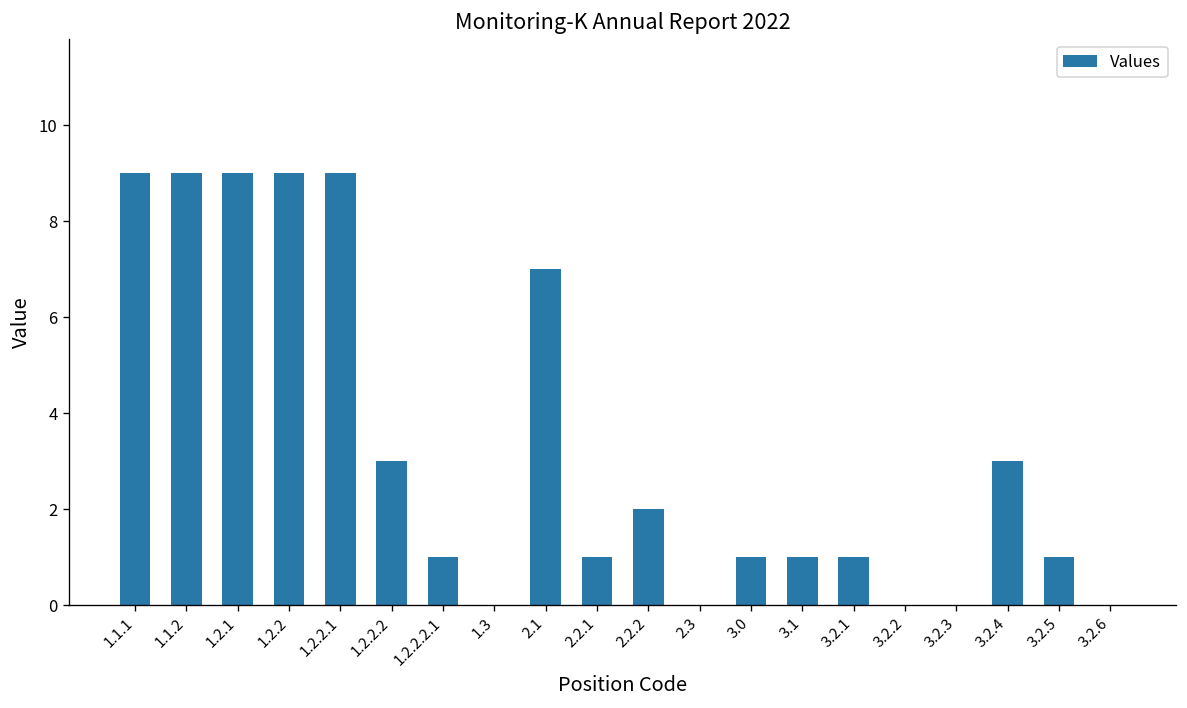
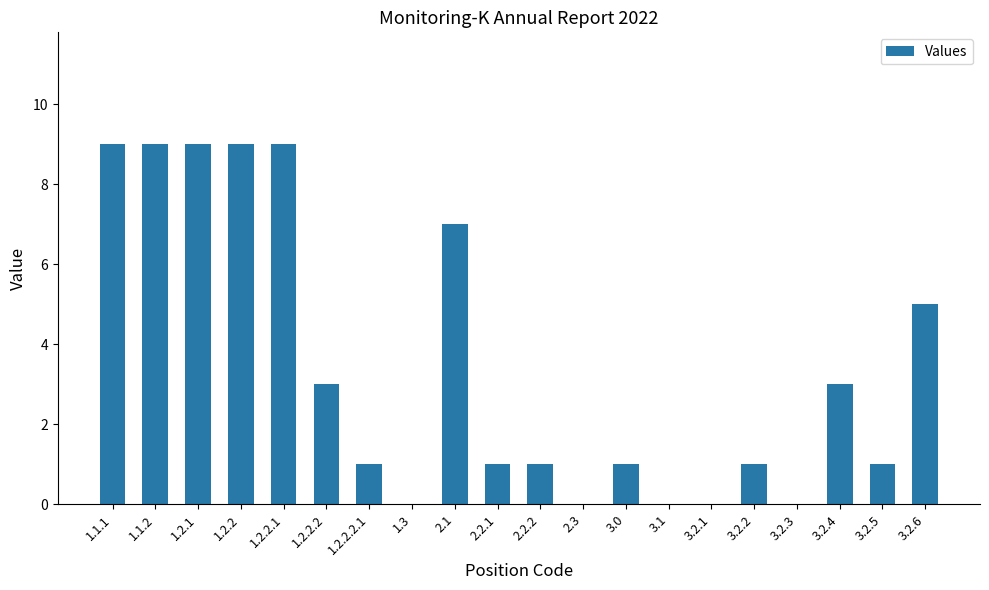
2.2.2: 2 -> 1
3.1: 1 -> 0
3.2.1: 1 -> 0
3.2.2: 0 -> 1
3.2.6: 0 -> 5
